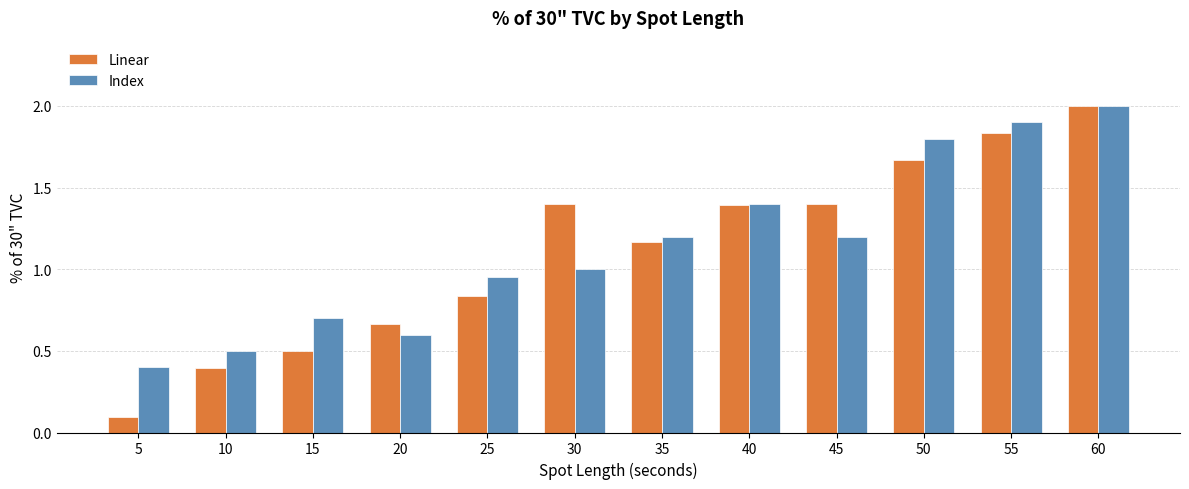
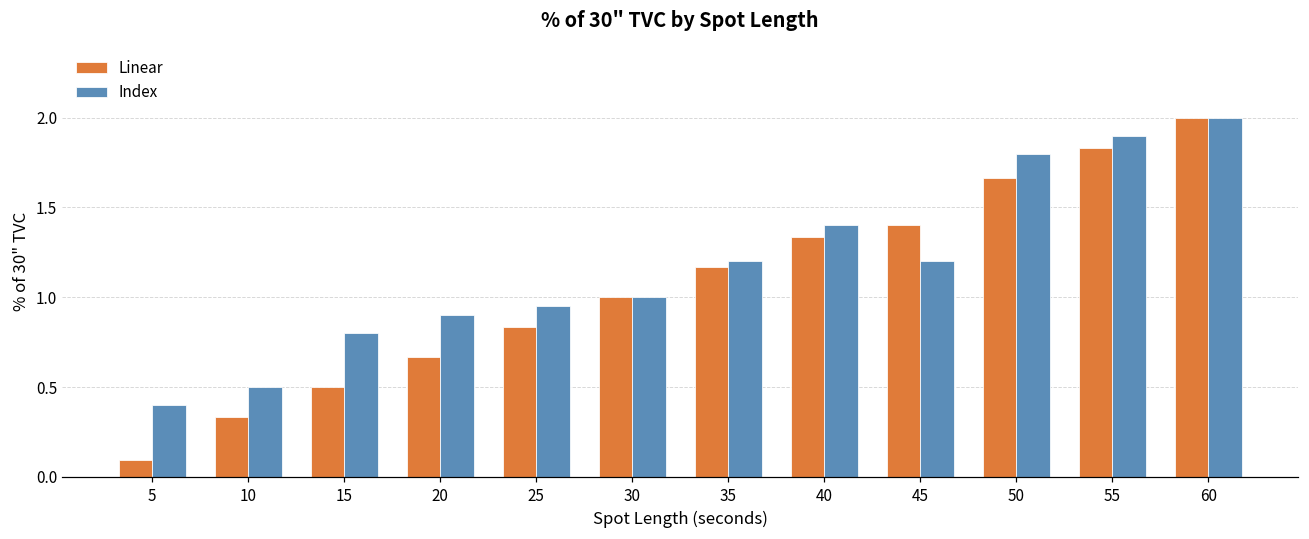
Linear, 10: 0.39 -> 0.33
Index, 15: 0.7 -> 0.8
Index, 20: 0.6 -> 0.9
Linear, 30: 1.4 -> 1.0
Linear, 40: 1.39 -> 1.33
